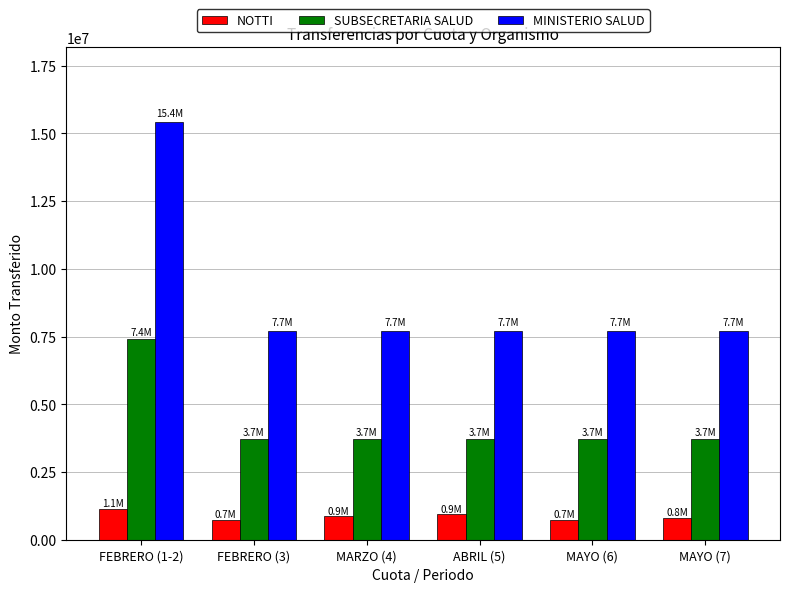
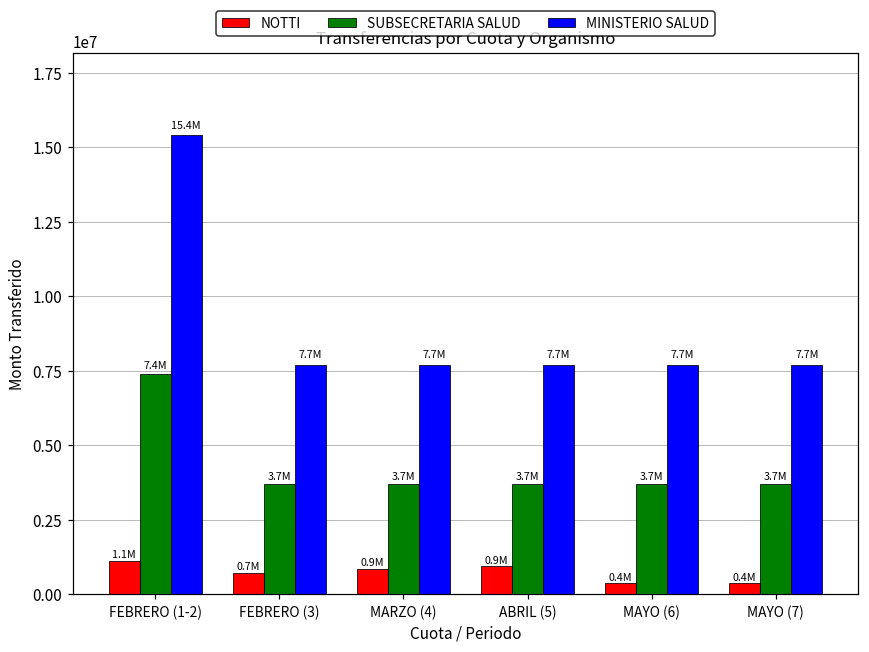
NOTTI, MAYO (6): 0.7M -> 0.4M
NOTTI, MAYO (7): 0.8M -> 0.4M
